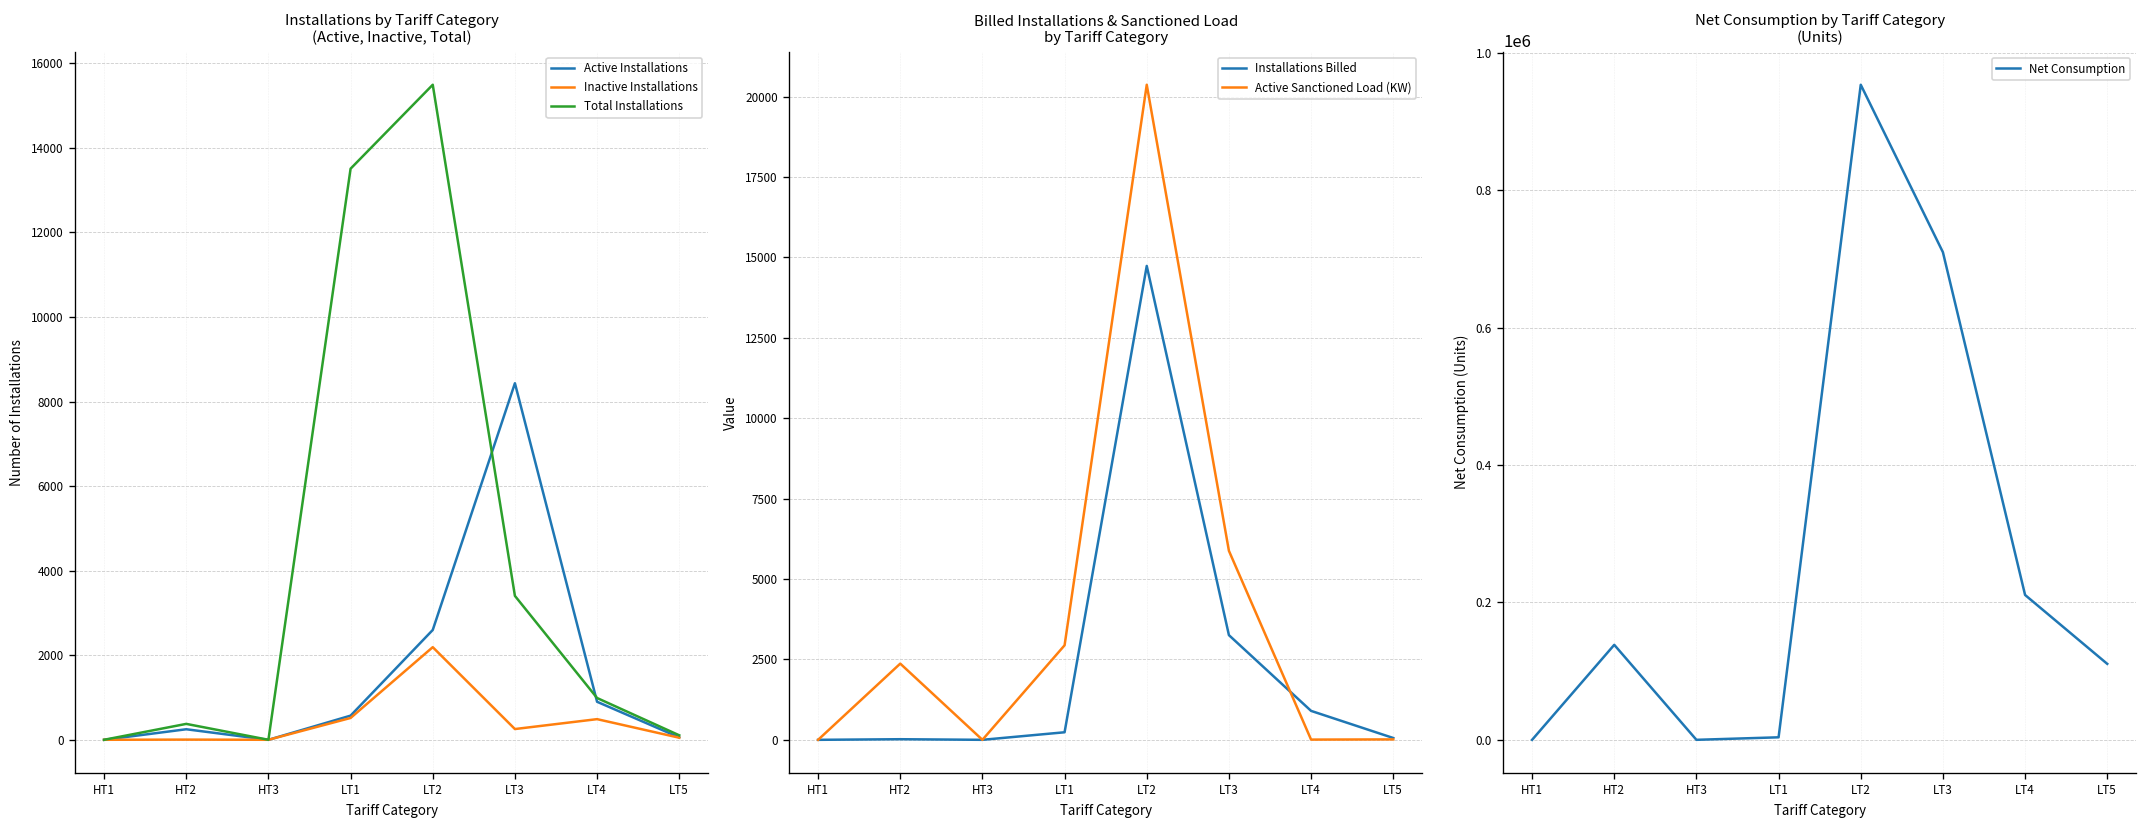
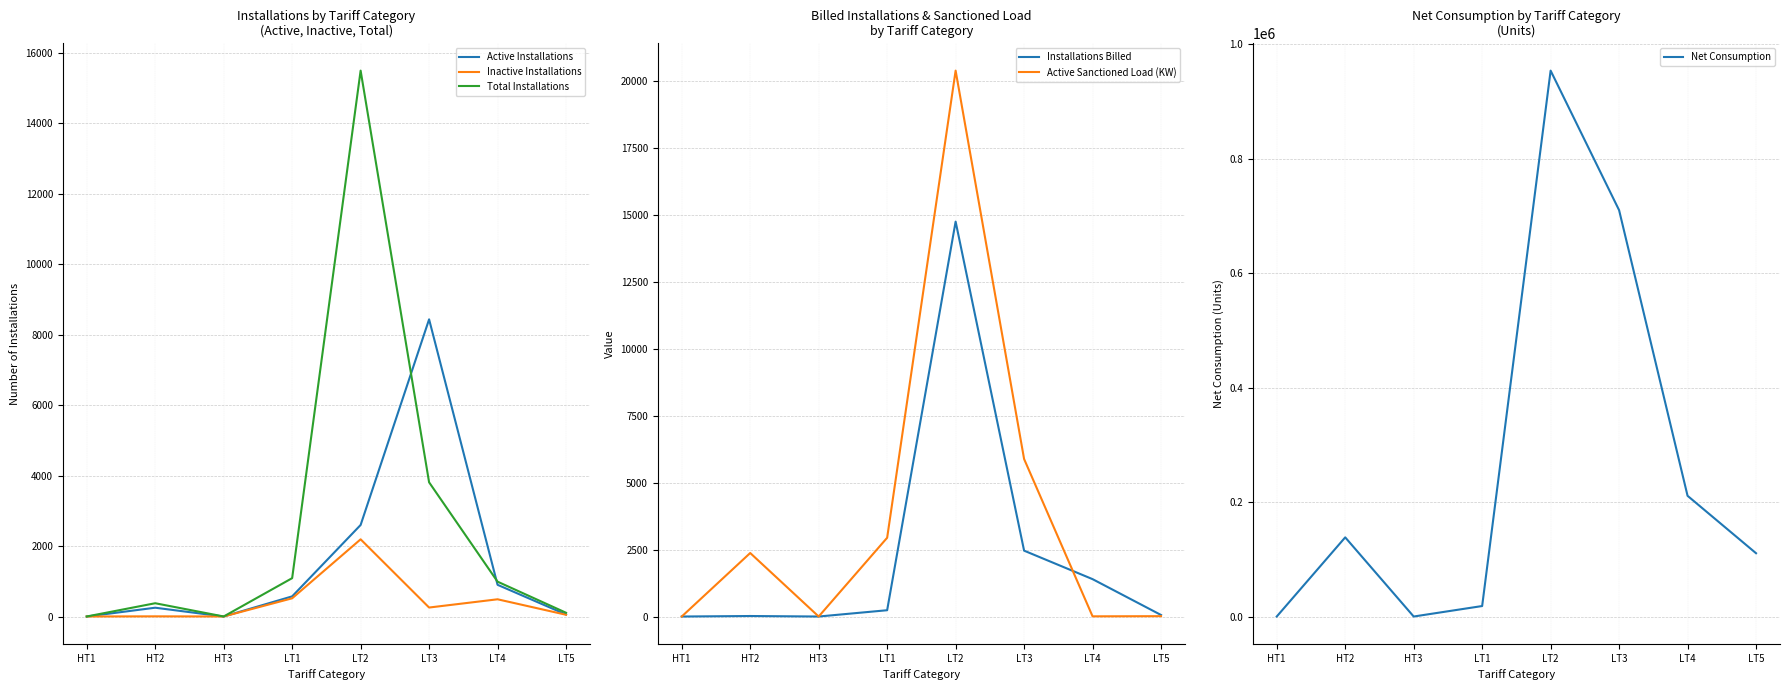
Installations by Tariff Category (Active, Inactive, Total), Total Installations, LT1: 13500 -> 1100
Installations by Tariff Category (Active, Inactive, Total), Total Installations, LT3: 3400 -> 3800
Billed Installations & Sanctioned Load by Tariff Category, Installations Billed, LT3: 3300 -> 2500
Billed Installations & Sanctioned Load by Tariff Category, Installations Billed, LT4: 900 -> 1400
Net Consumption by Tariff Category (Units), LT1: 0 -> 20000
